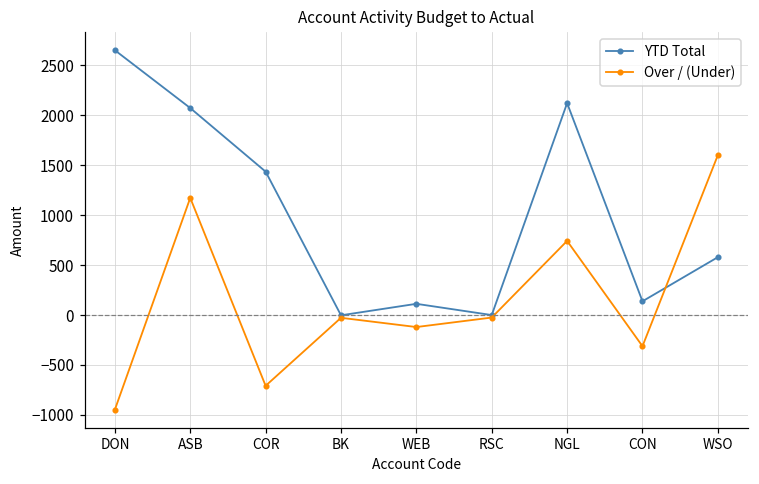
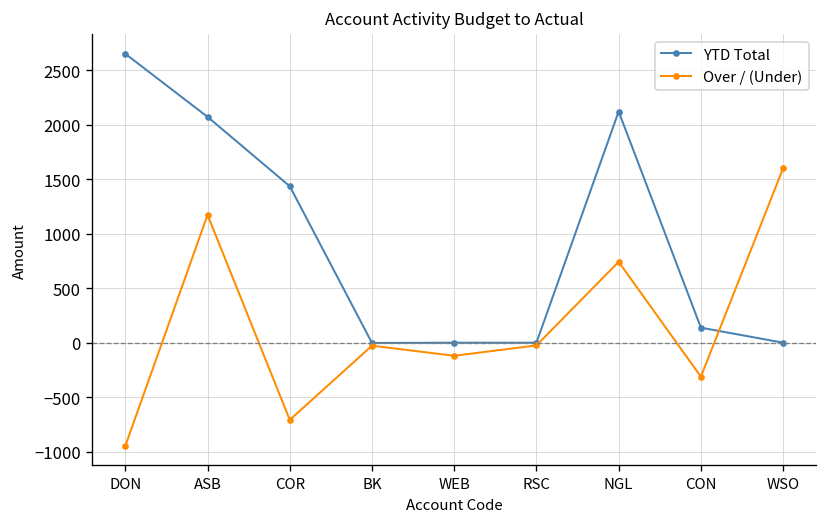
YTD Total, WEB: 100 -> 0
YTD Total, WSO: 600 -> 0
